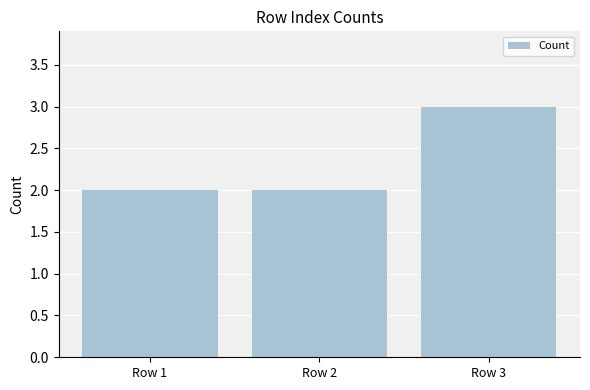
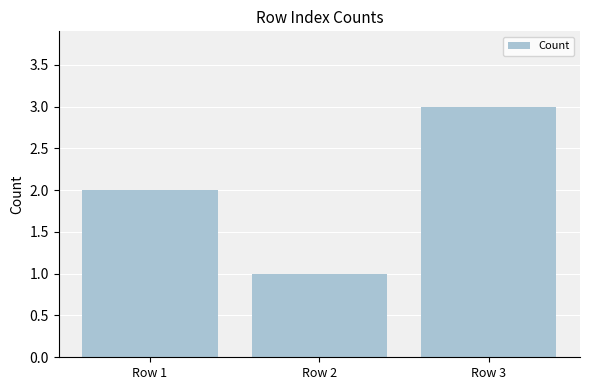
Row 2: 2 -> 1
